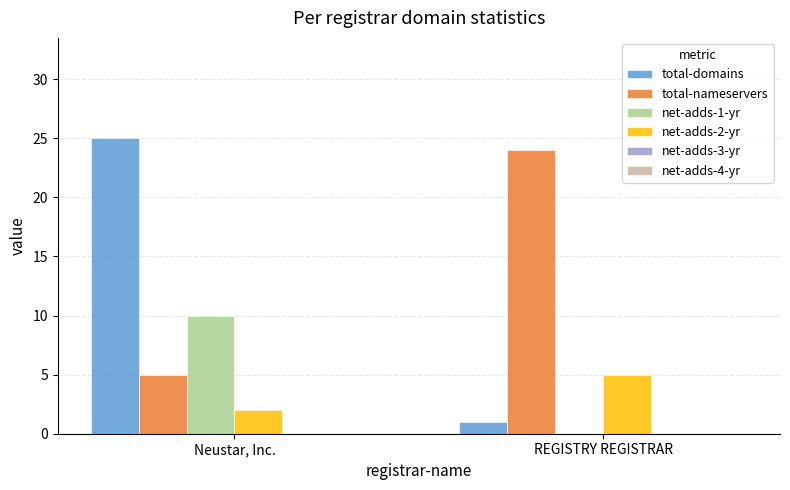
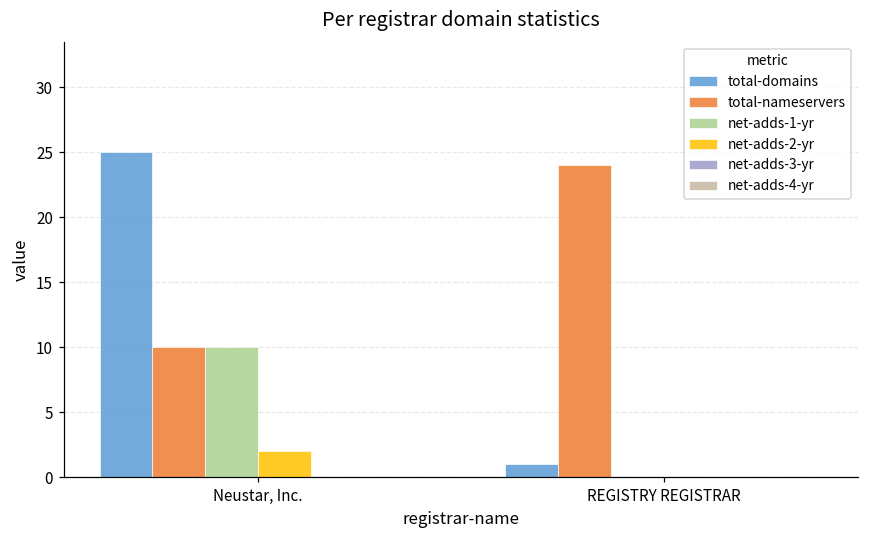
total-nameservers, Neustar, Inc.: 5 -> 10
net-adds-2-yr, REGISTRY REGISTRAR: 5 -> 0
